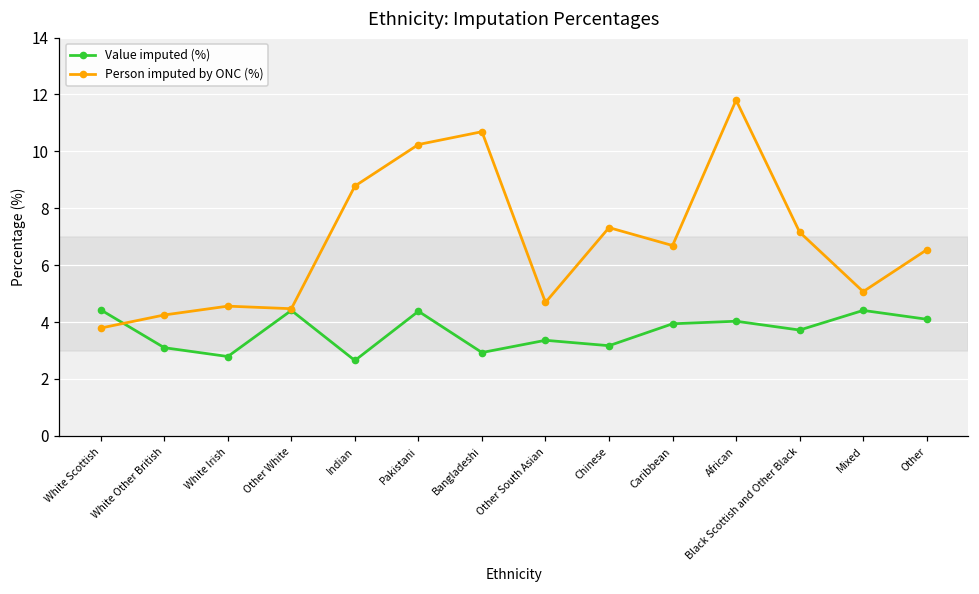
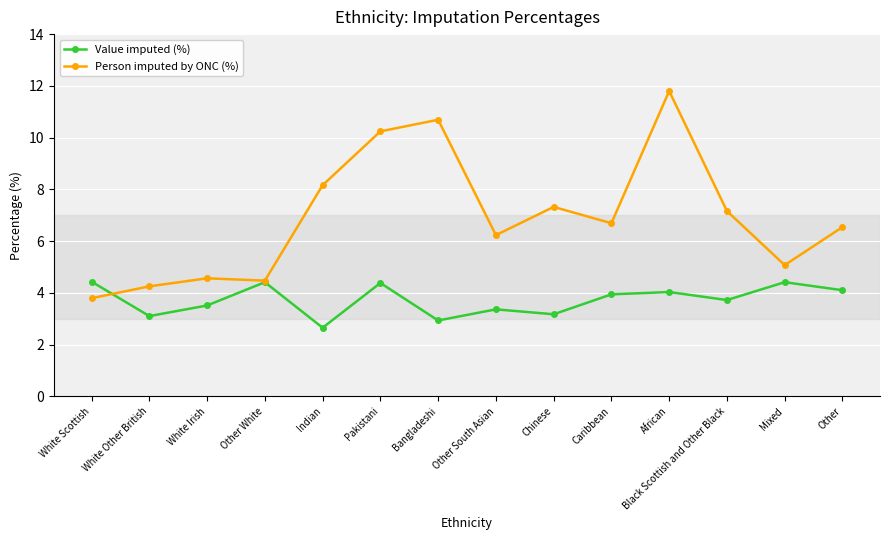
Value imputed (%), White Irish: 2.8 -> 3.5
Person imputed by ONC (%), Indian: 8.8 -> 8.2
Person imputed by ONC (%), Other South Asian: 4.7 -> 6.2
